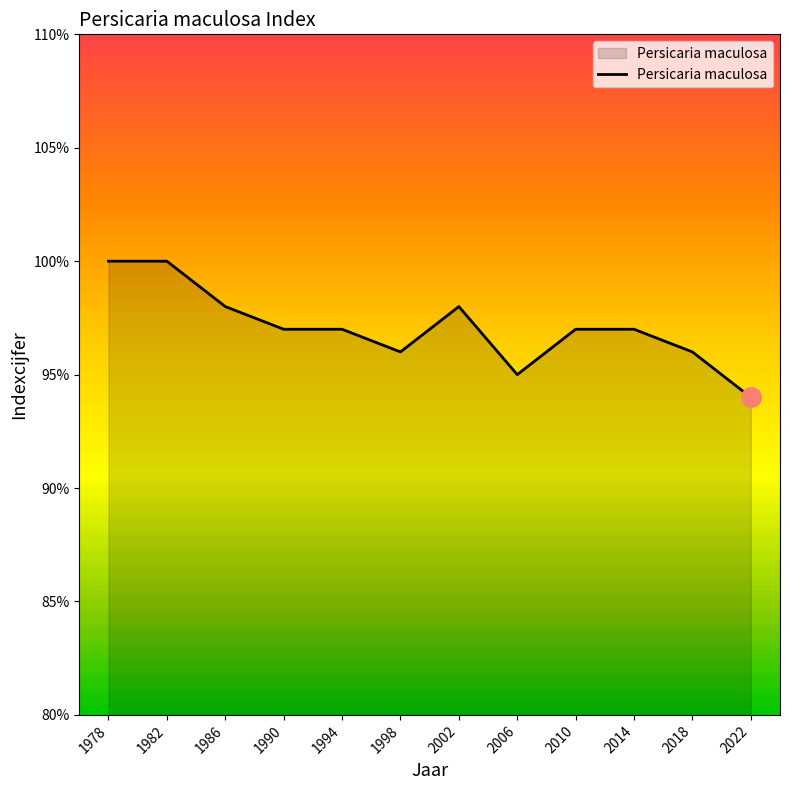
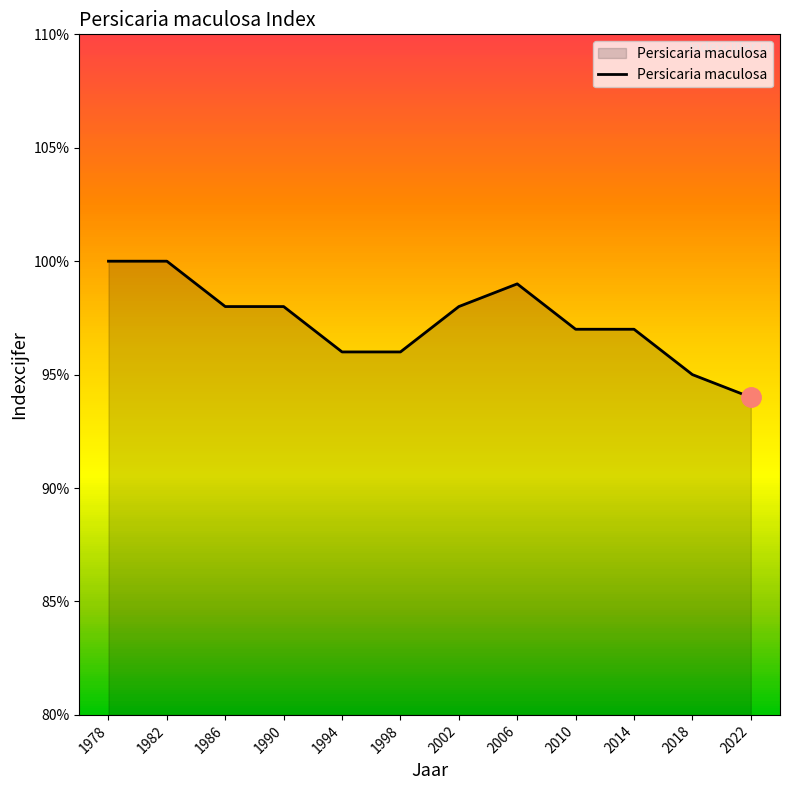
Persicaria maculosa, 1990: 97% -> 98%
Persicaria maculosa, 1994: 97% -> 96%
Persicaria maculosa, 2006: 95% -> 99%
Persicaria maculosa, 2018: 96% -> 95%
